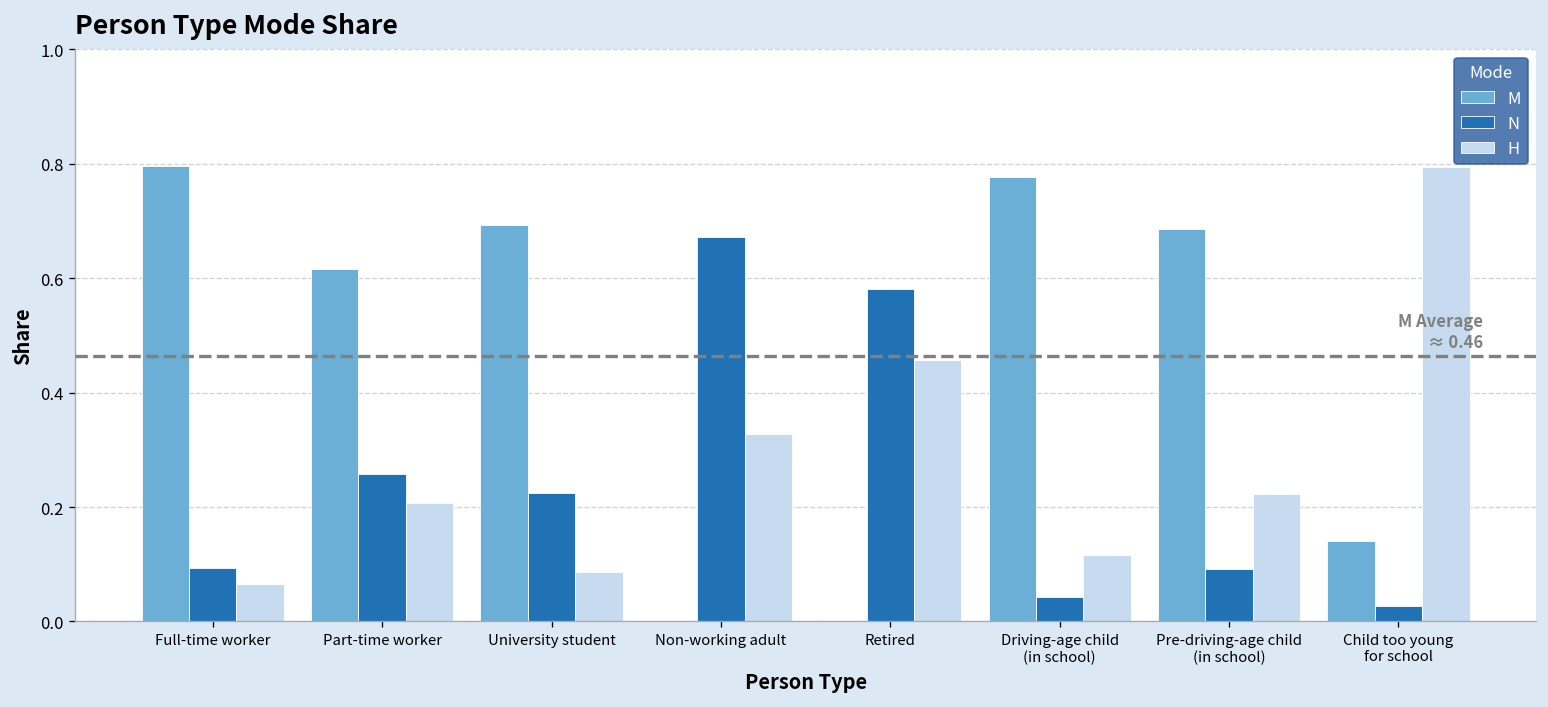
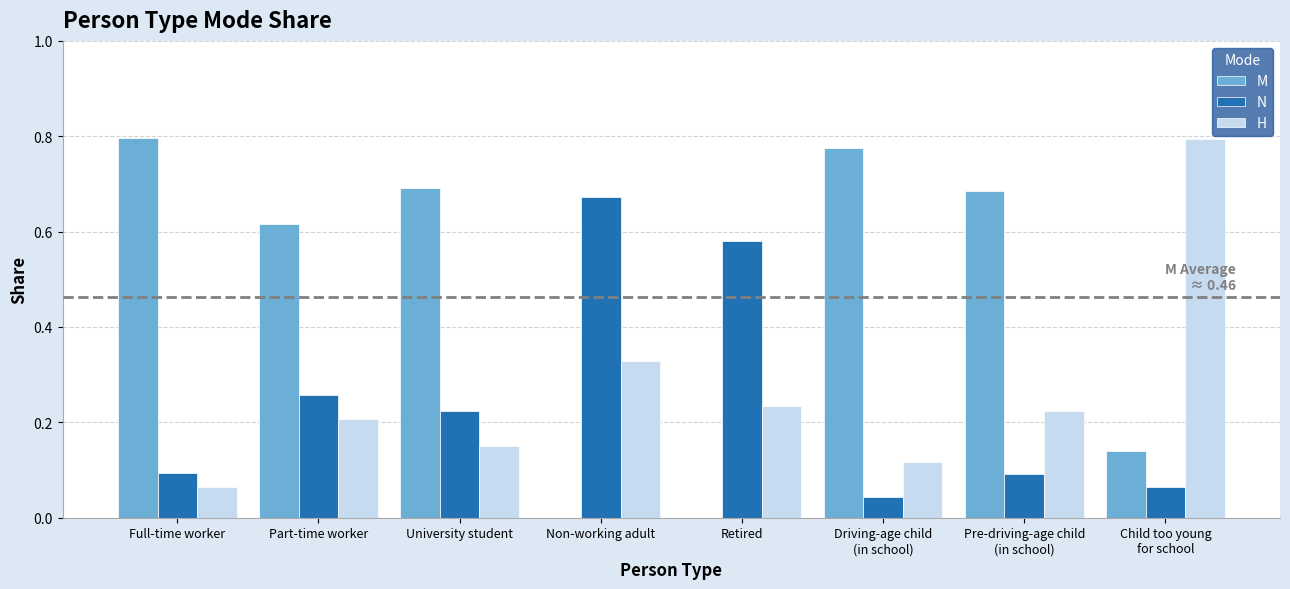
H, University student: 0.09 -> 0.15
H, Retired: 0.46 -> 0.23
N, Child too young for school: 0.03 -> 0.07
